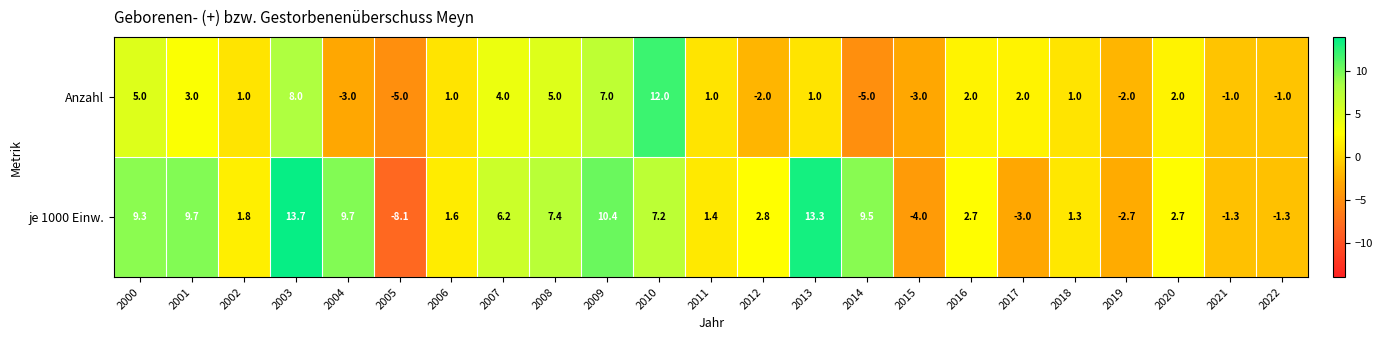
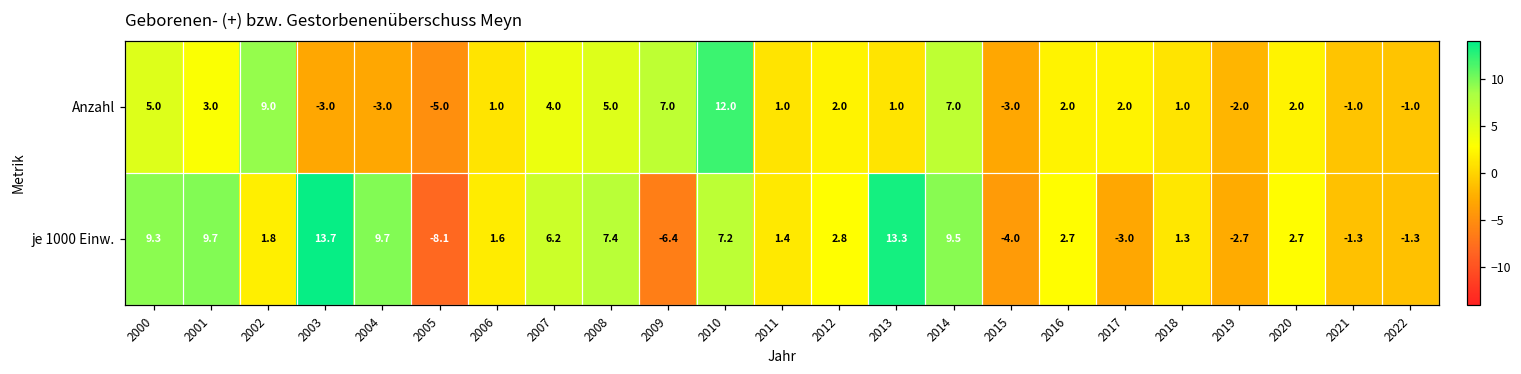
Anzahl, 2002: 1.0 -> 9.0
Anzahl, 2003: 8.0 -> -3.0
Anzahl, 2012: -2.0 -> 2.0
Anzahl, 2014: -5.0 -> 7.0
je 1000 Einw., 2009: 10.4 -> -6.4
